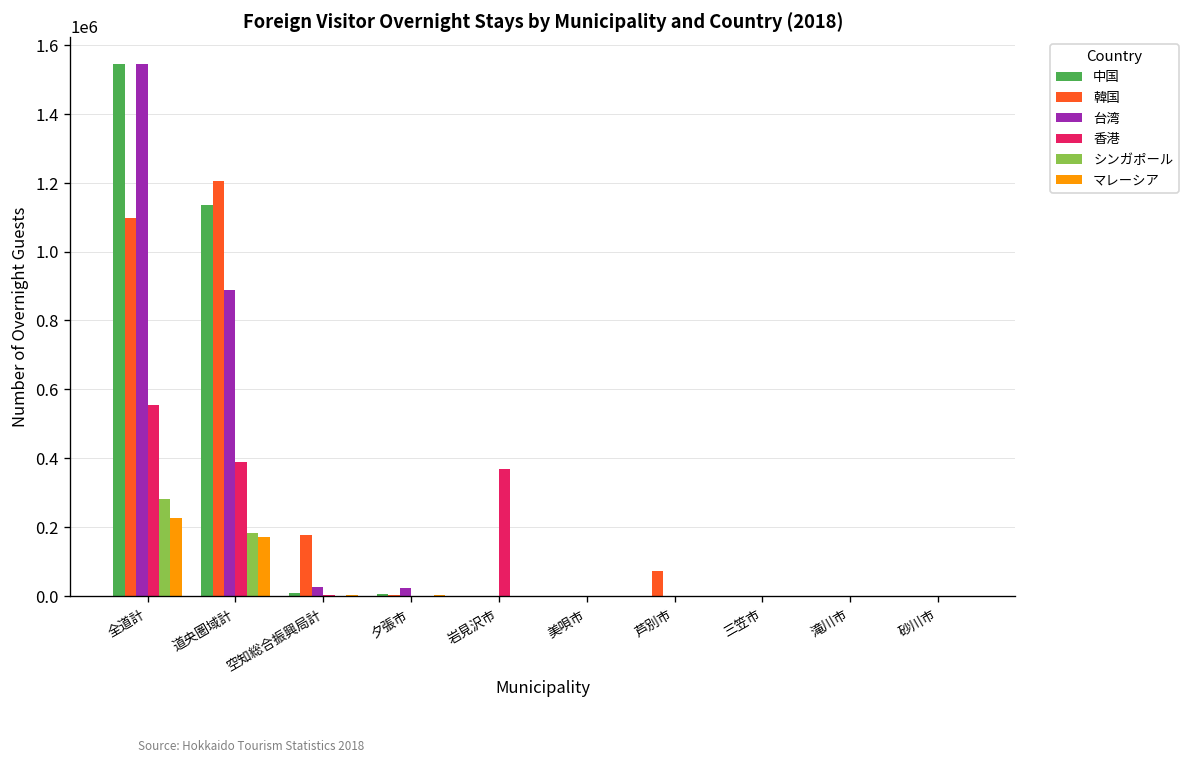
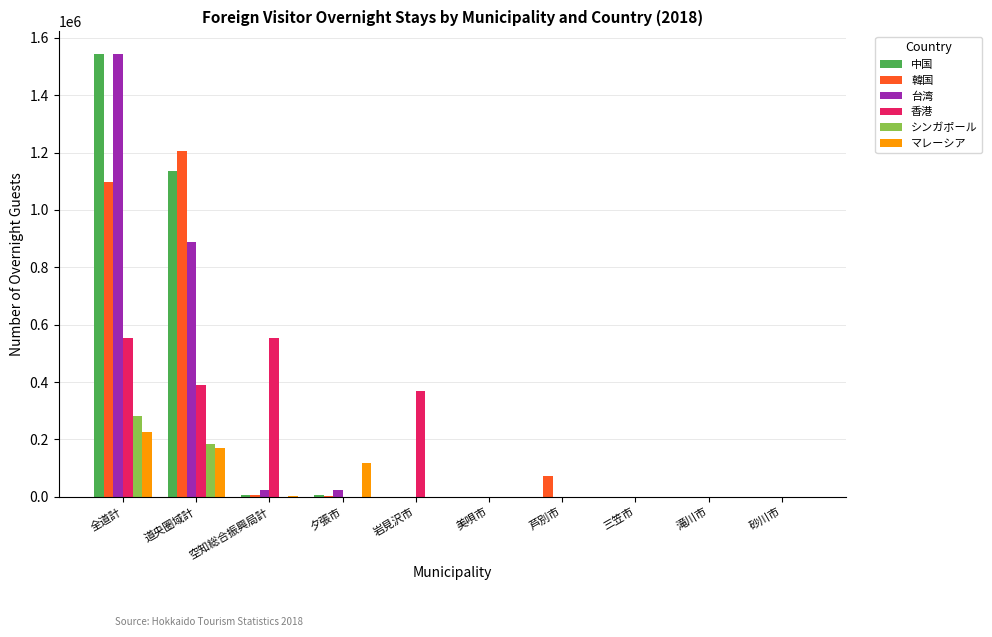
韓国, 空知総合振興局計: 180000 -> 10000
香港, 空知総合振興局計: 0 -> 550000
マレーシア, 夕張市: 0 -> 120000
